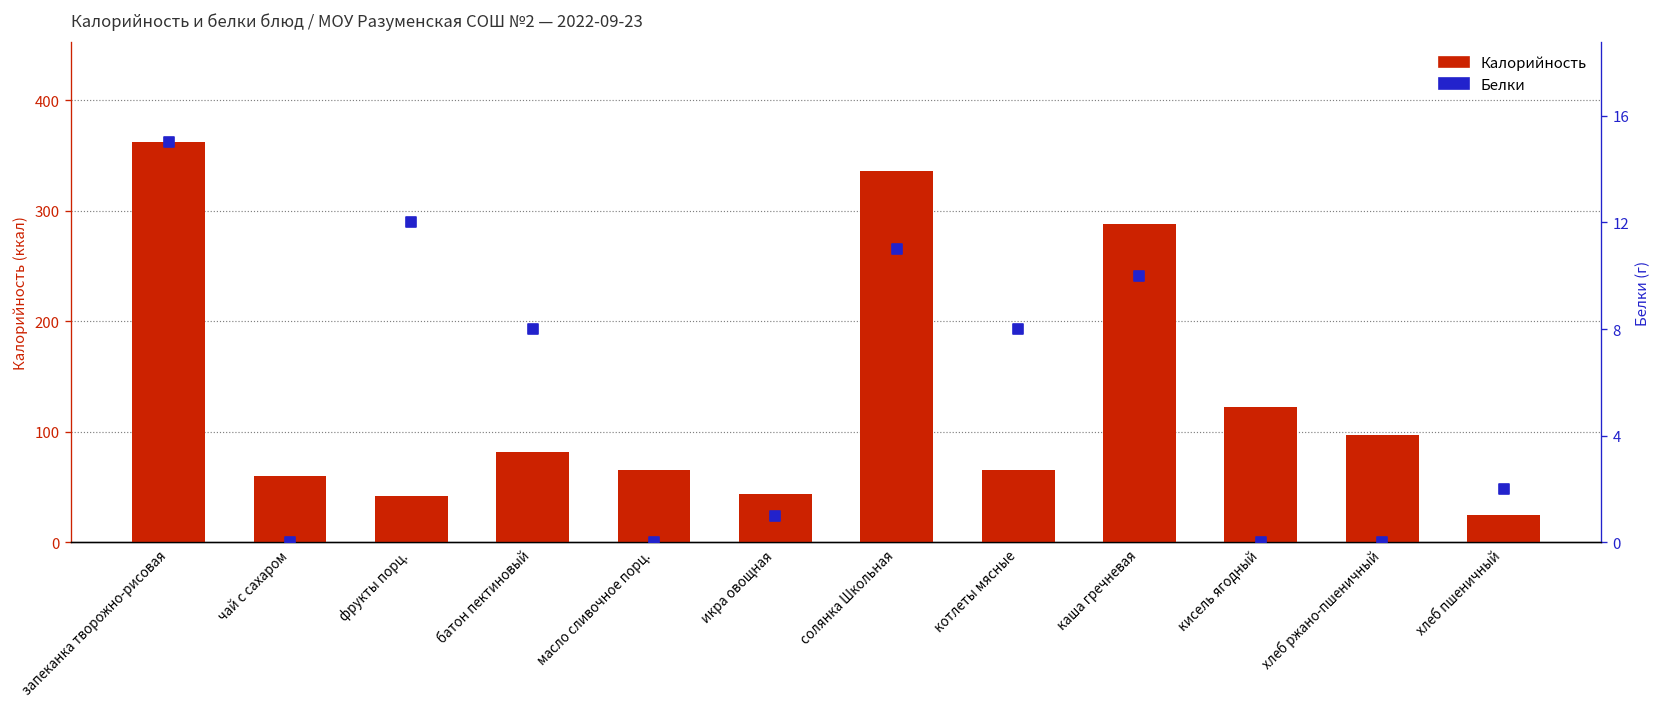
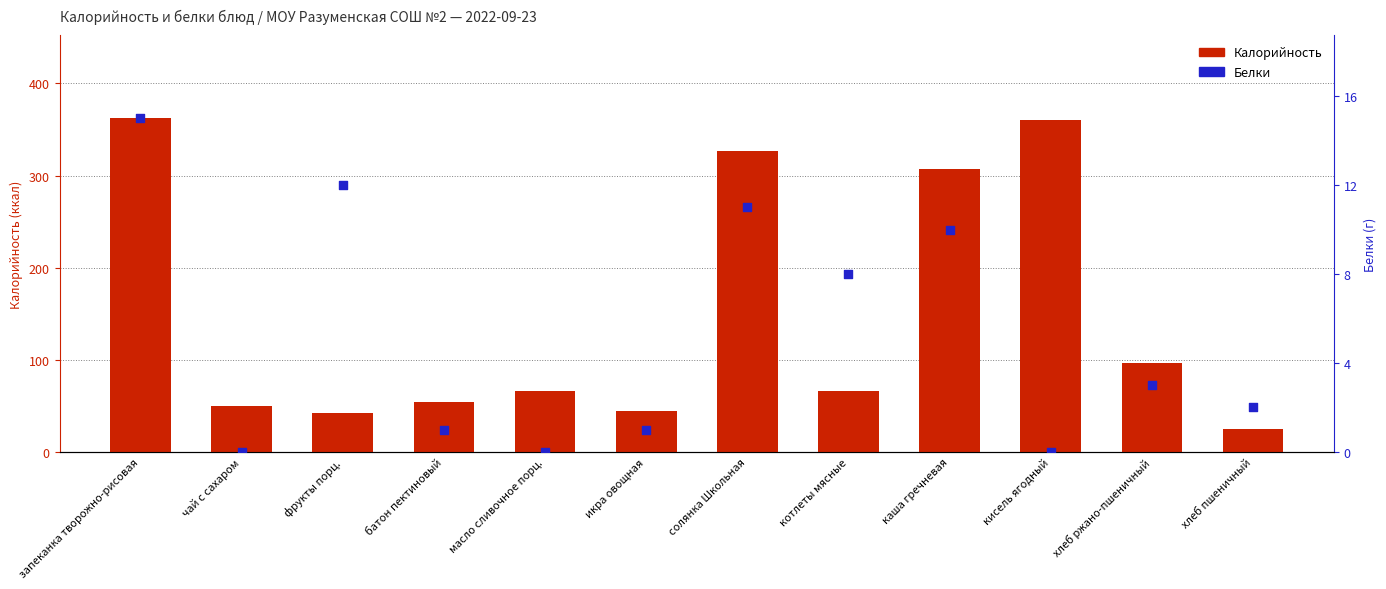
Калорийность, чай с сахаром: 60 -> 50
Калорийность, батон пектиновый: 80 -> 50
Калорийность, солянка Школьная: 340 -> 330
Калорийность, каша гречневая: 290 -> 310
Калорийность, кисель ягодный: 120 -> 360
Белки, батон пектиновый: 8.0 -> 1.0
Белки, хлеб ржано-пшеничный: 0.0 -> 3.0
